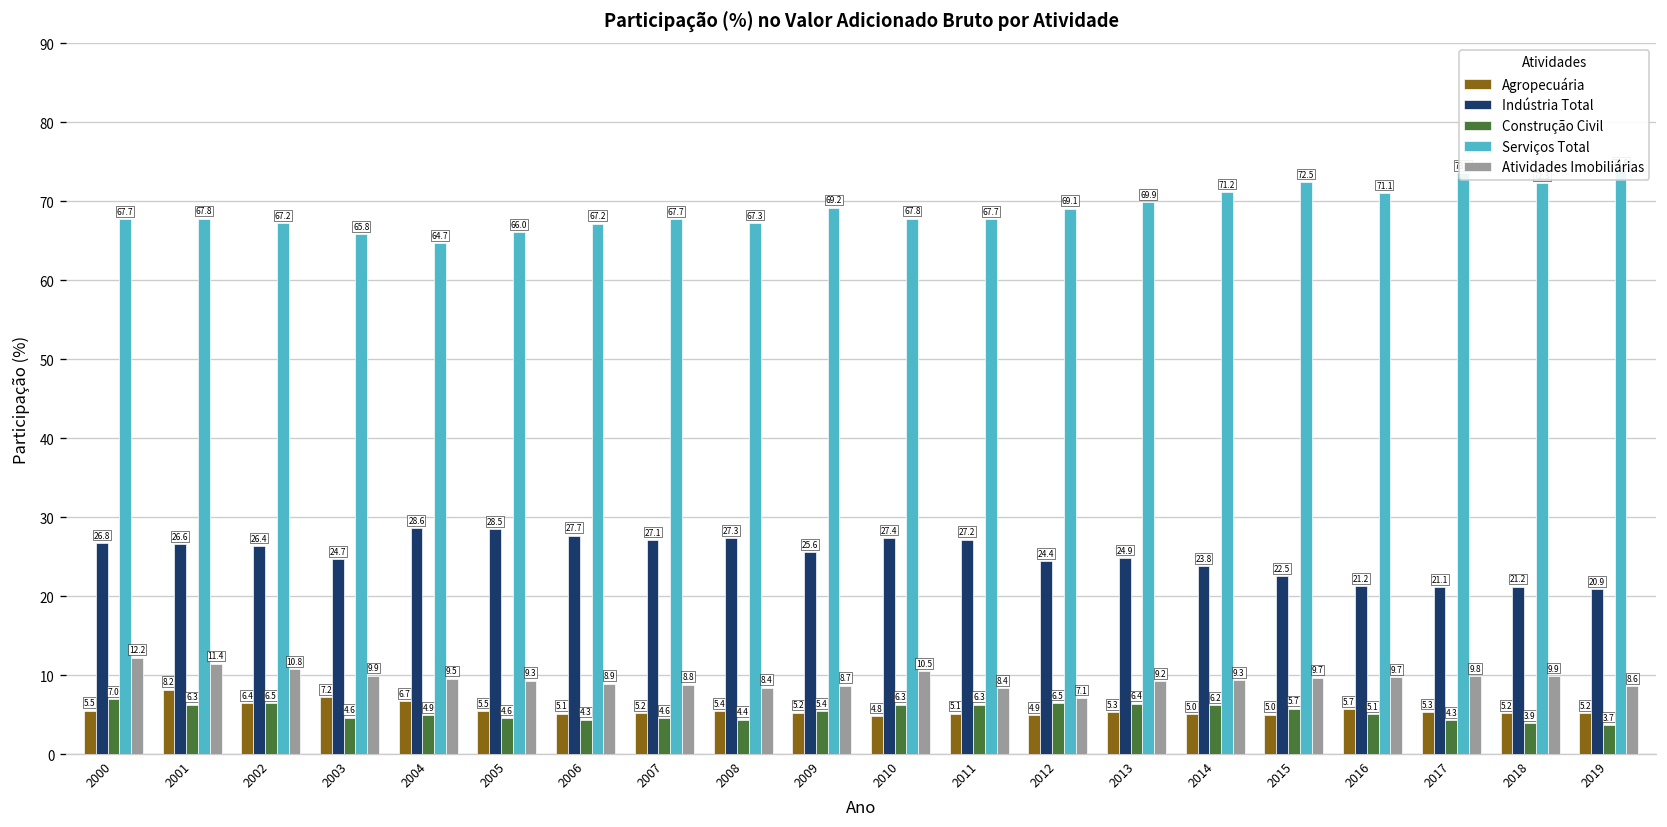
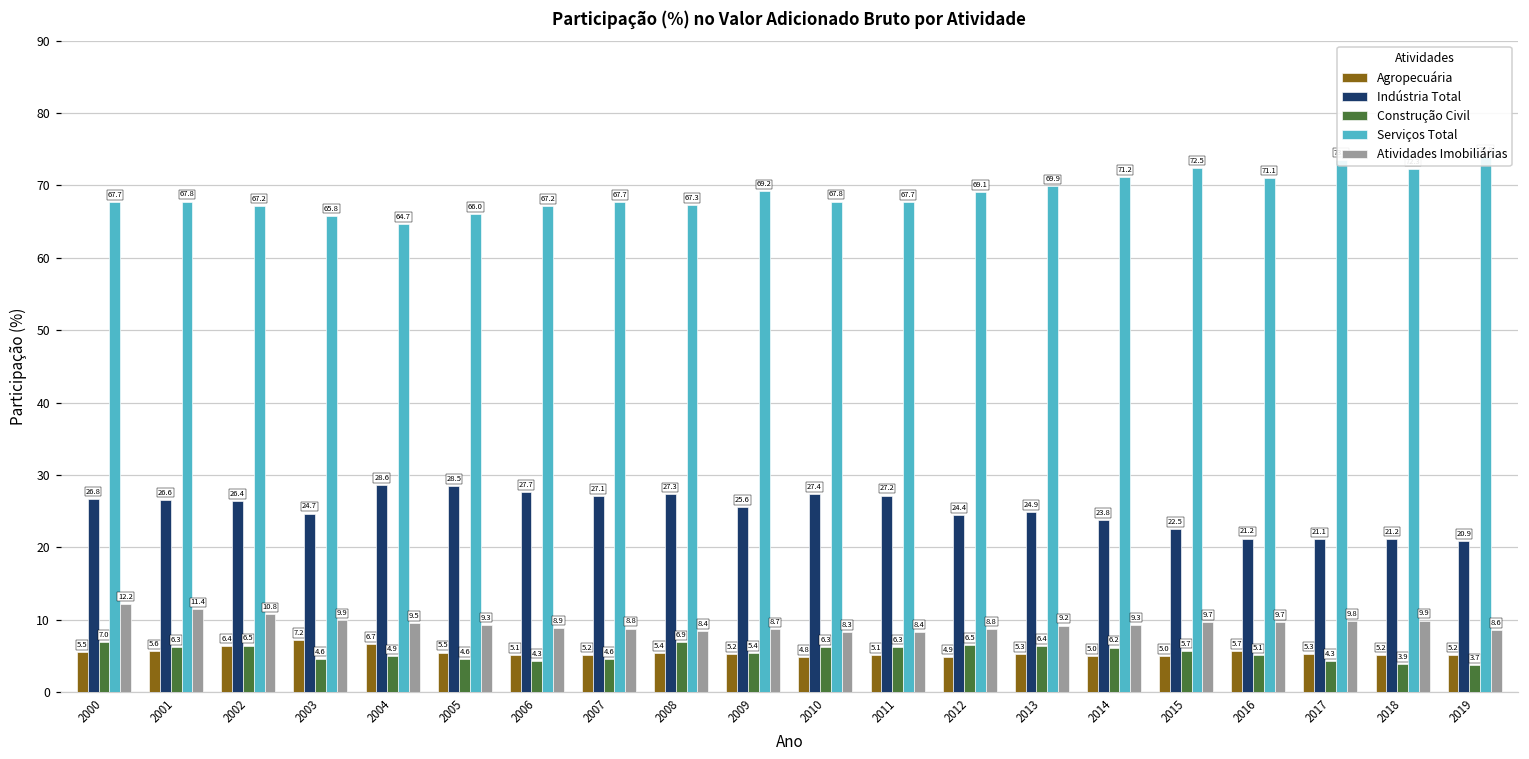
Agropecuária, 2001: 8.2 -> 5.6
Construção Civil, 2008: 4.4 -> 6.9
Atividades Imobiliárias, 2010: 10.5 -> 8.3
Atividades Imobiliárias, 2012: 7.1 -> 8.8
